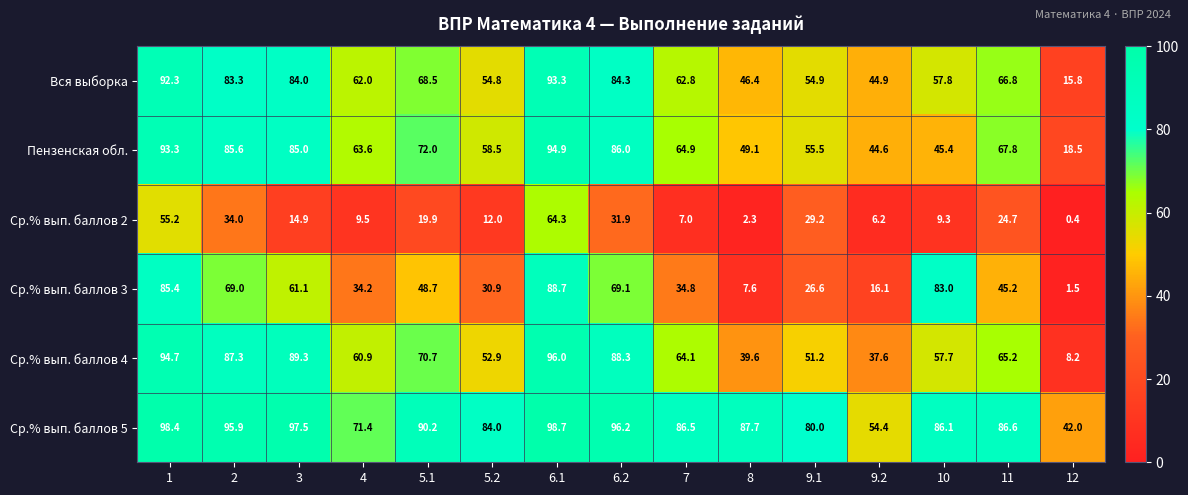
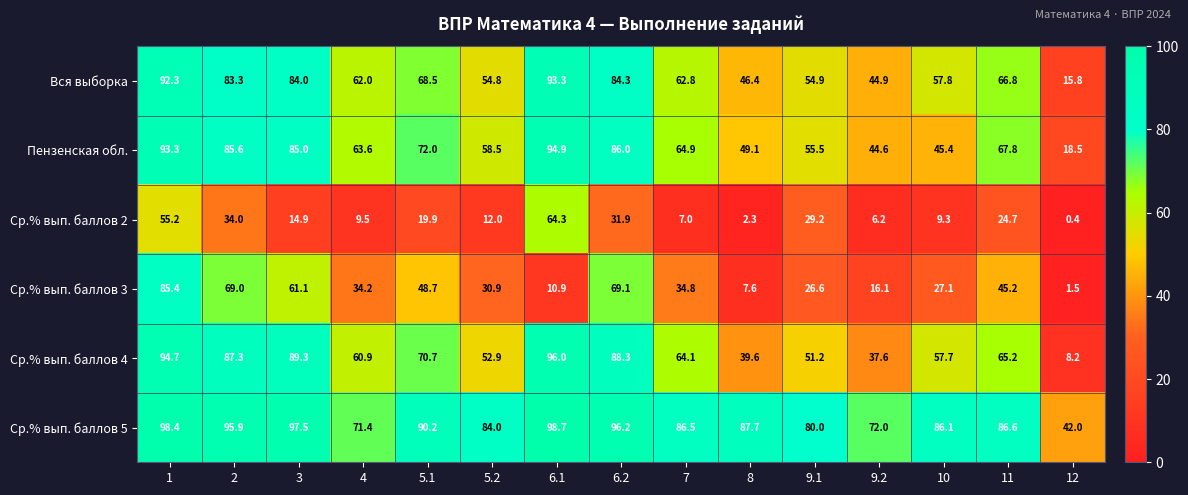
Ср.% вып. баллов 3, 6.1: 88.7 -> 10.9
Ср.% вып. баллов 3, 10: 83.0 -> 27.1
Ср.% вып. баллов 5, 9.2: 54.4 -> 72.0
